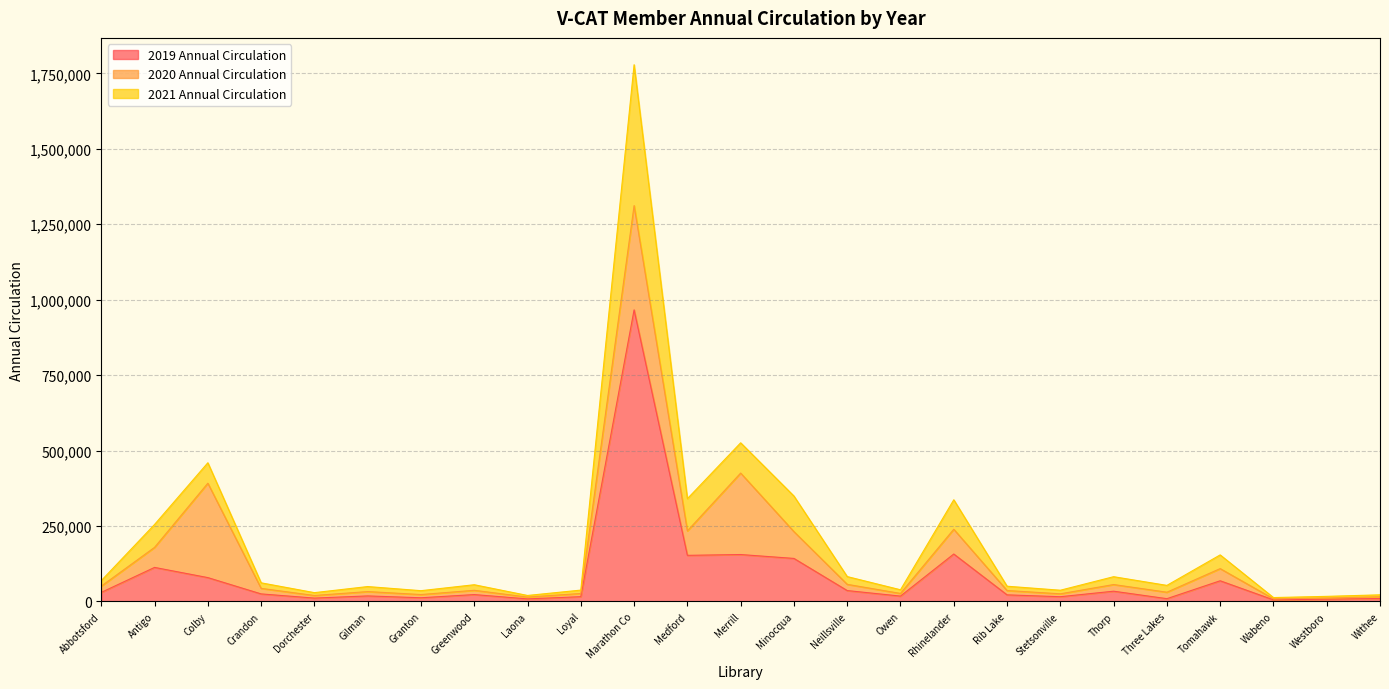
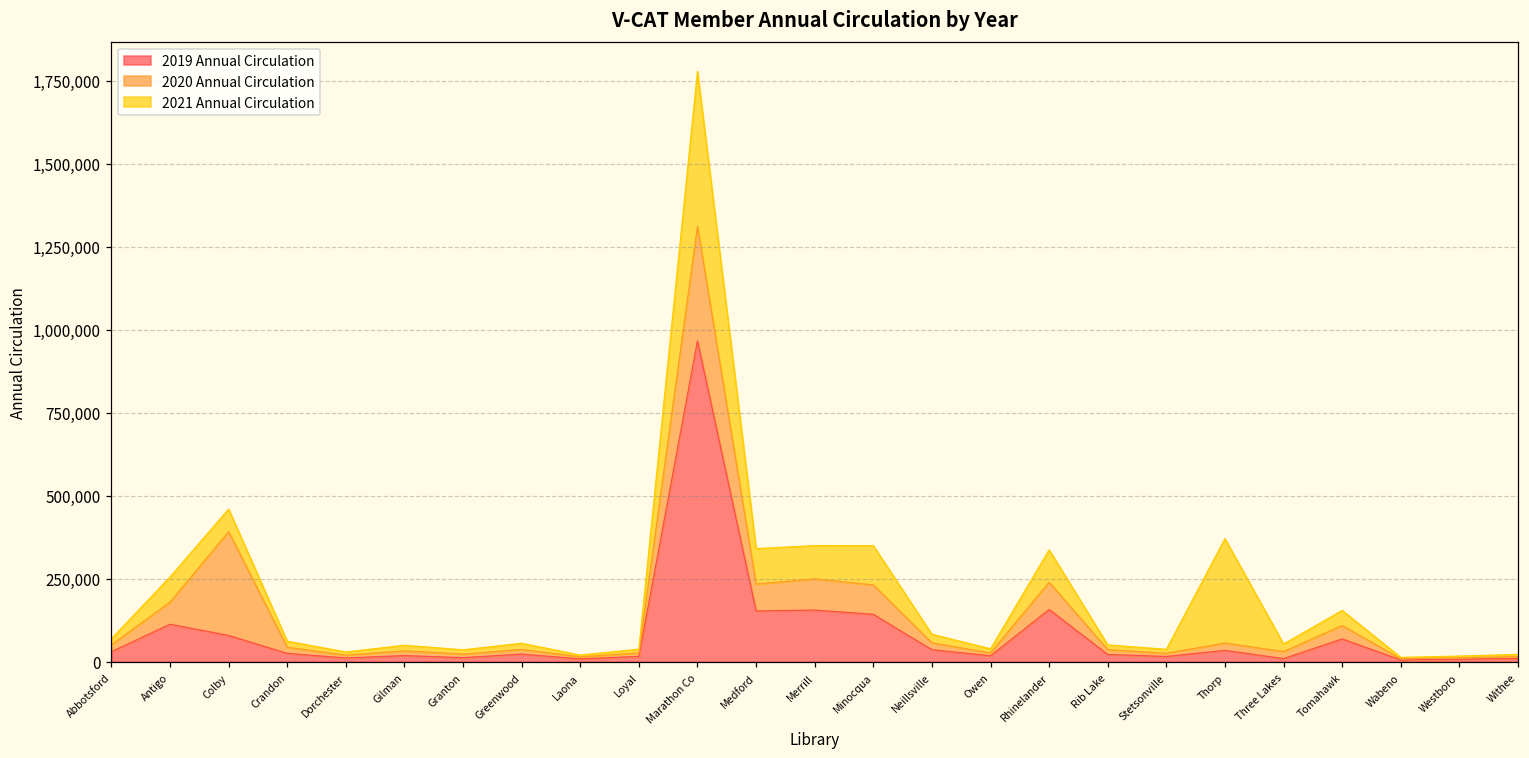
2020 Annual Circulation, Merrill: 270,000 -> 90,000
2021 Annual Circulation, Thorp: 30,000 -> 310,000
